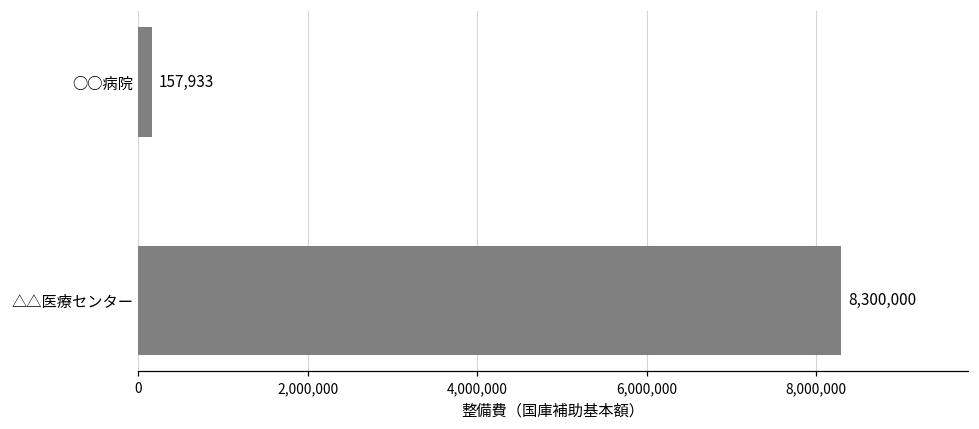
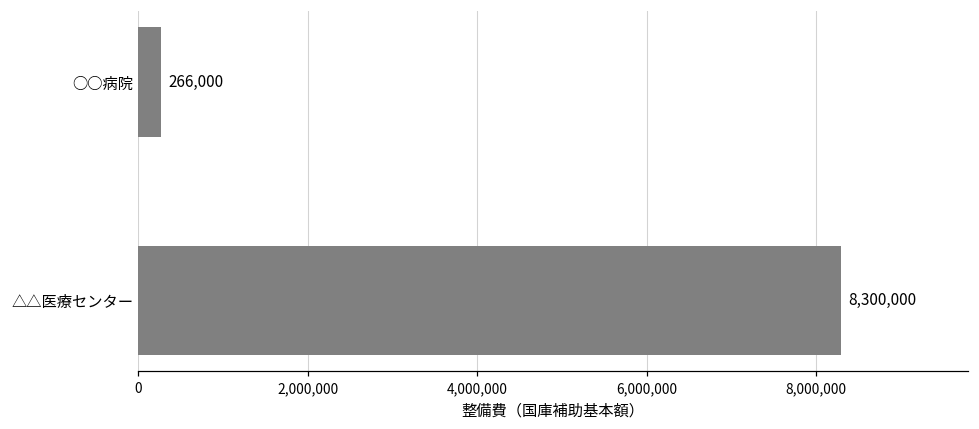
○○病院: 157,933 -> 266,000
